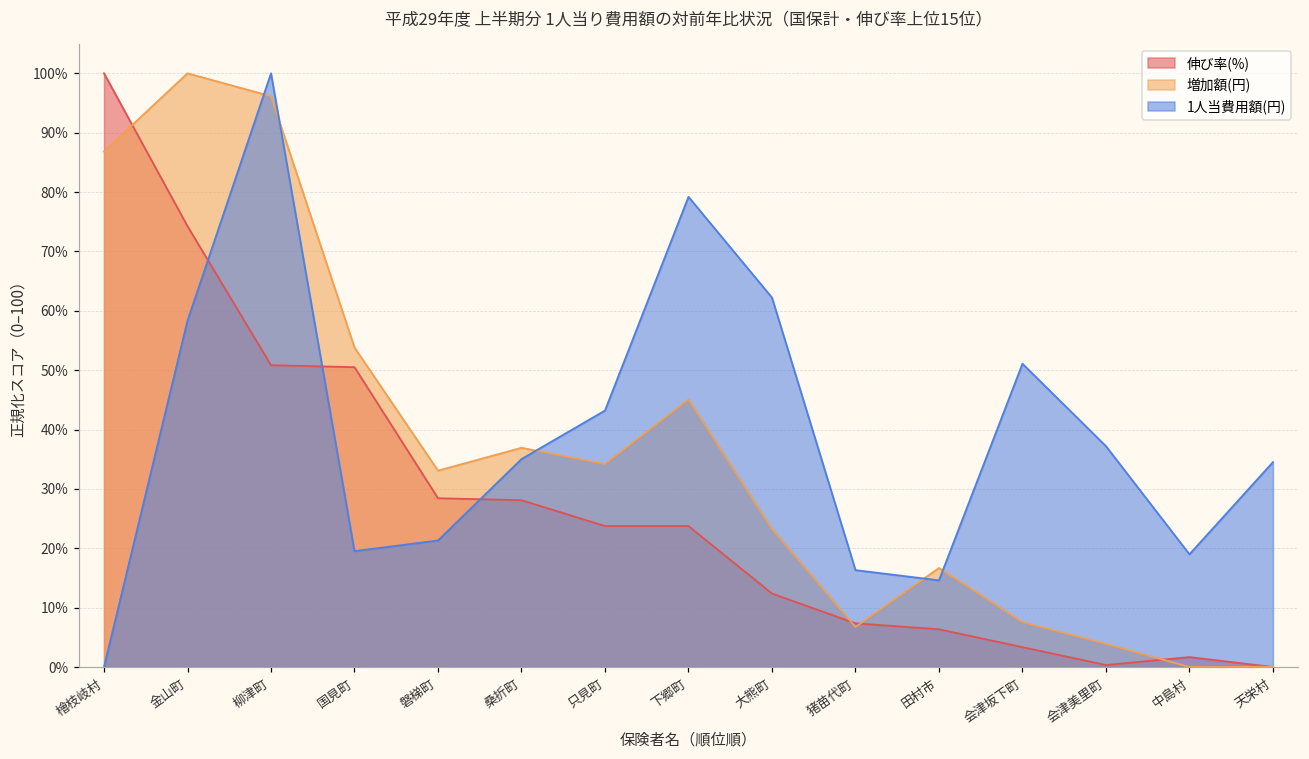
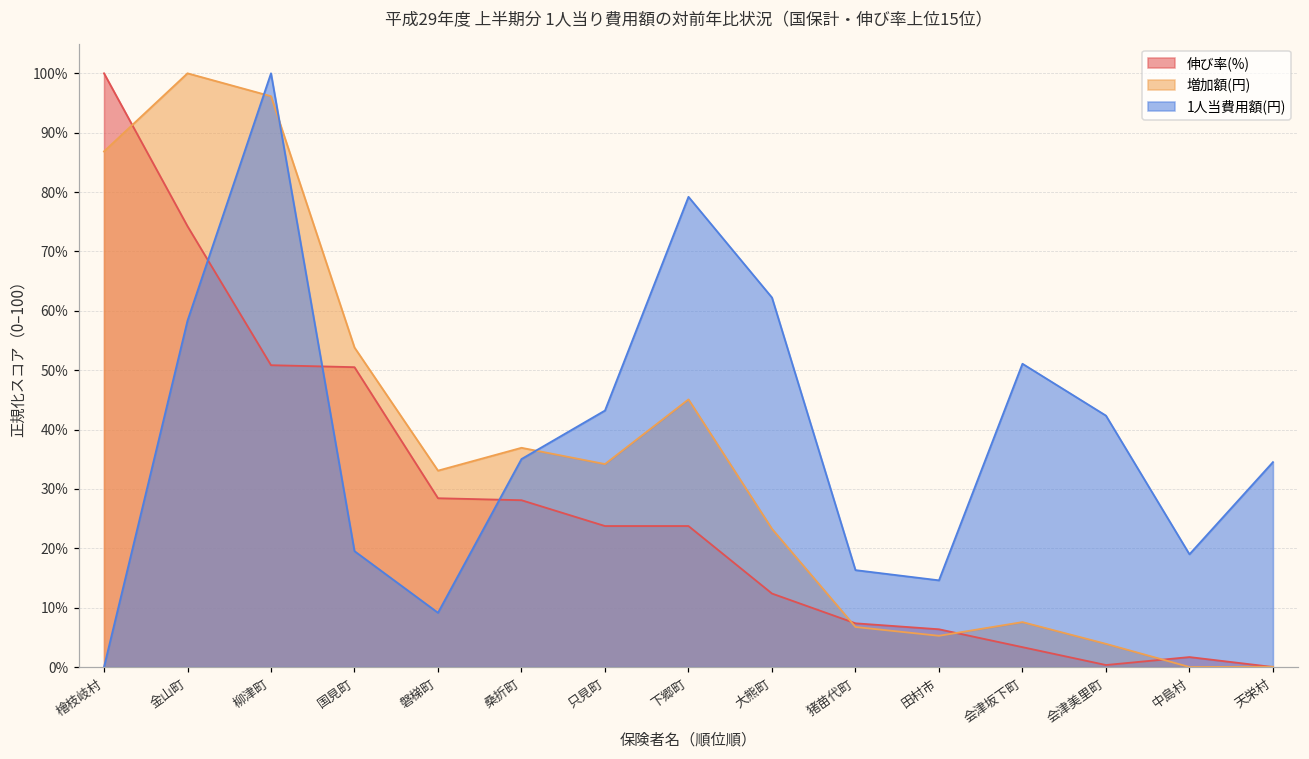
1人当費用額(円), 磐梯町: 21% -> 9%
増加額(円), 田村市: 17% -> 5%
1人当費用額(円), 会津美里町: 37% -> 42%
